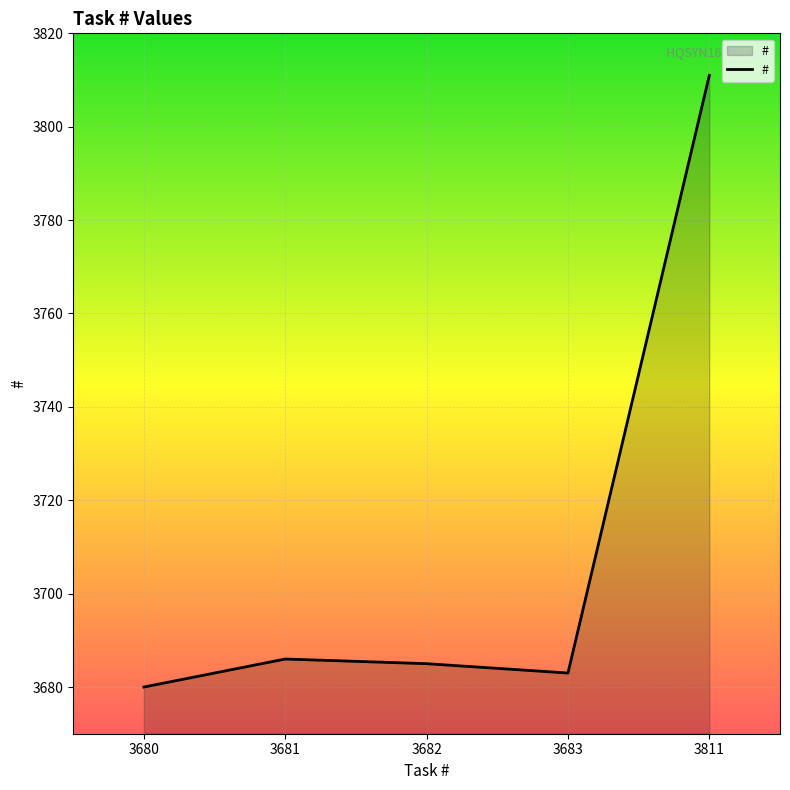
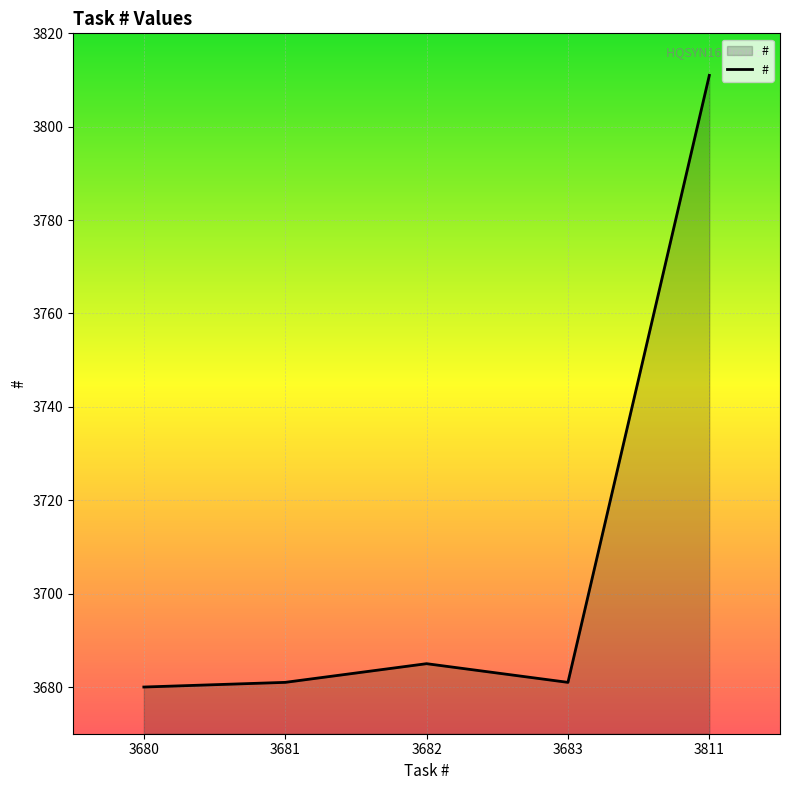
3681: 3686 -> 3681
3683: 3683 -> 3681
